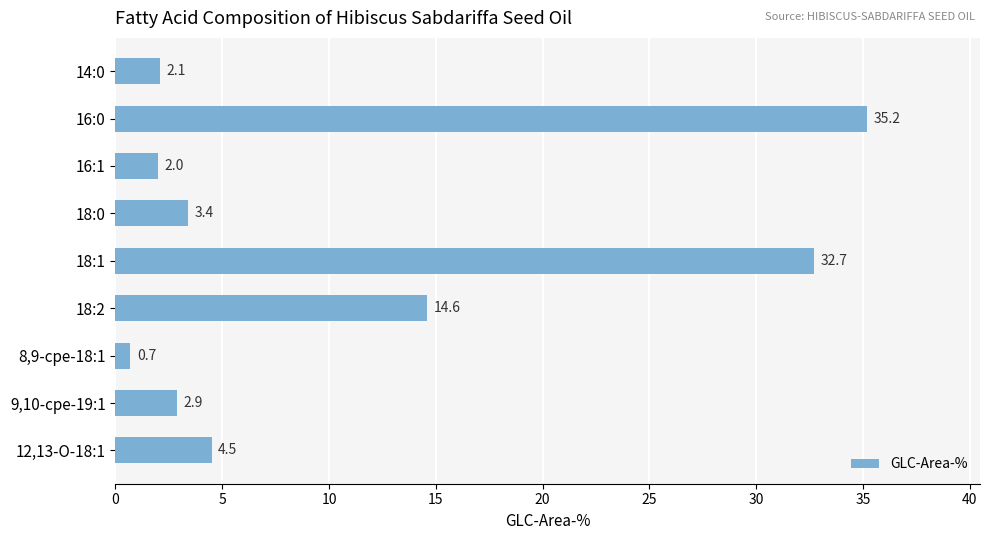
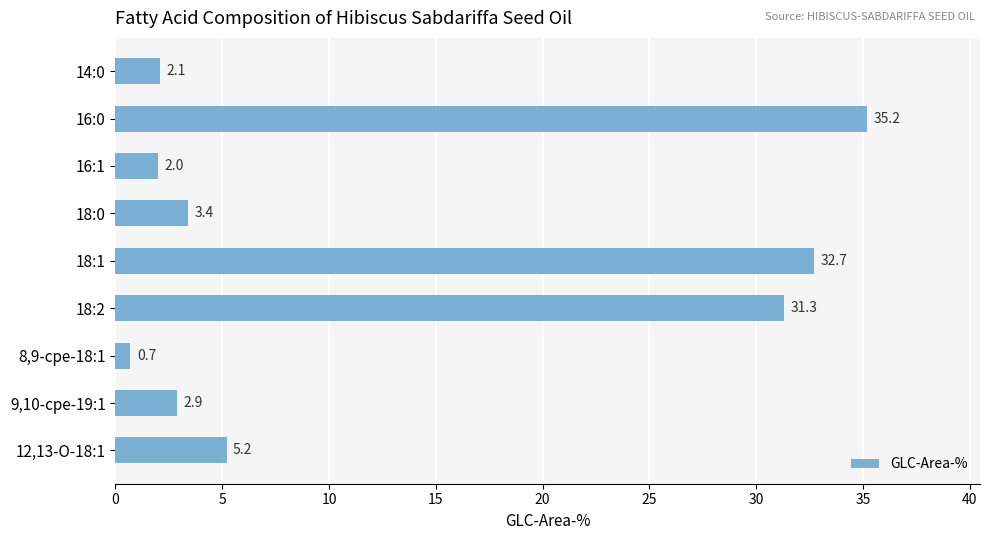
18:2: 14.6 -> 31.3
12,13-O-18:1: 4.5 -> 5.2
